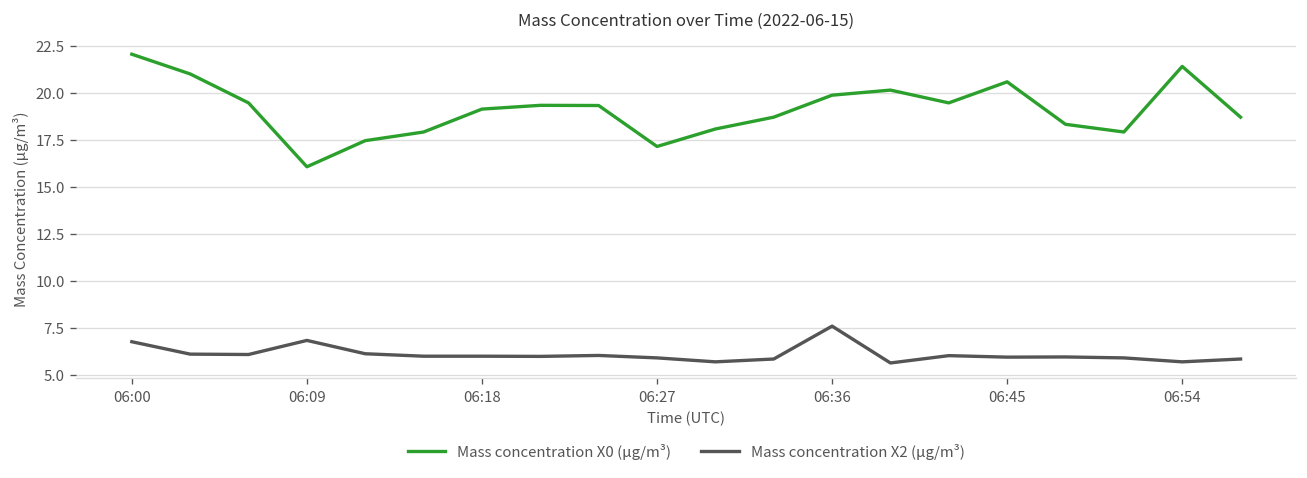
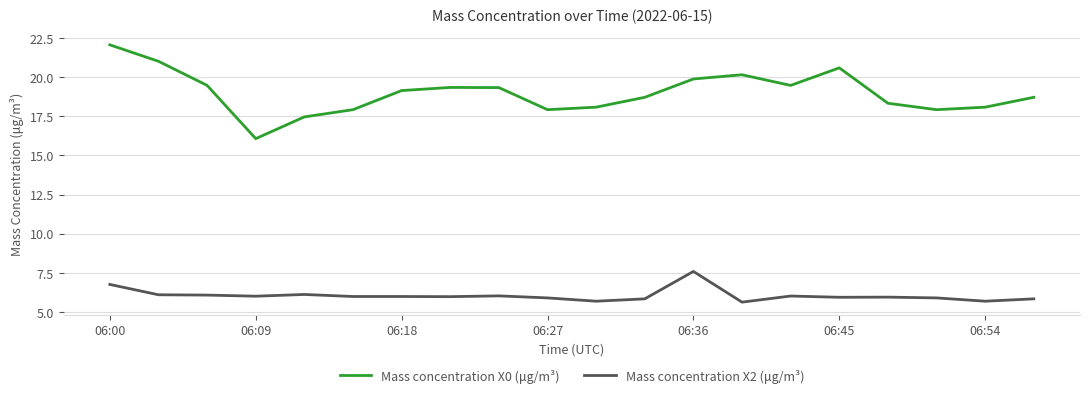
Mass concentration X2 (μg/m³), 06:09: 6.8 -> 6.0
Mass concentration X0 (μg/m³), 06:27: 17.2 -> 17.9
Mass concentration X0 (μg/m³), 06:54: 21.4 -> 18.1
